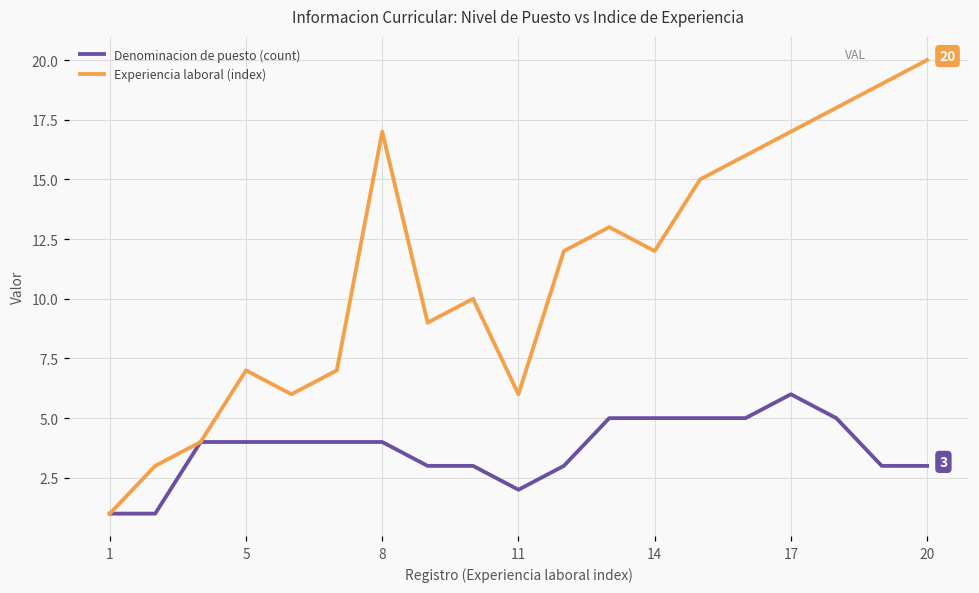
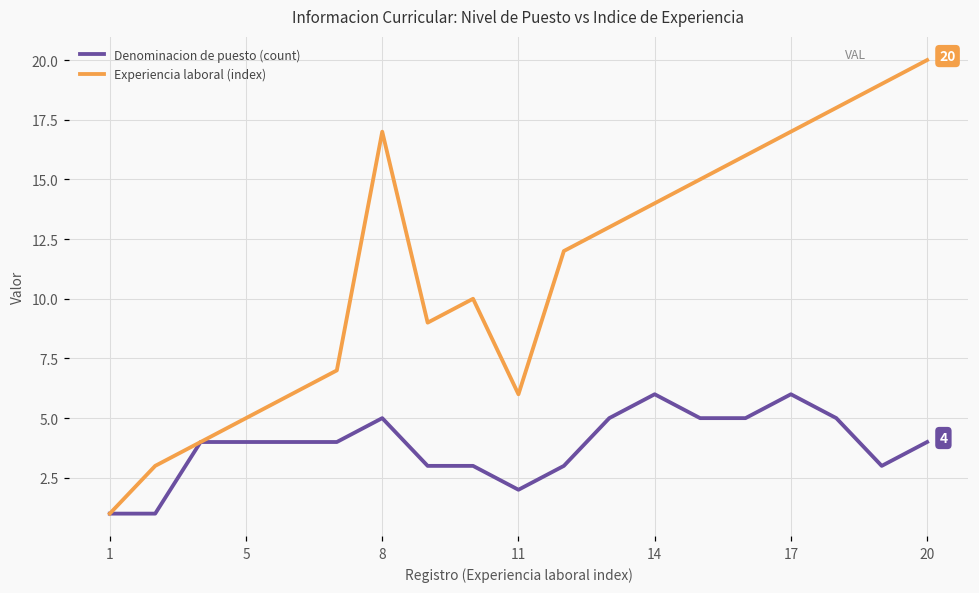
Experiencia laboral (index), 5: 7 -> 5
Denominacion de puesto (count), 8: 4 -> 5
Denominacion de puesto (count), 14: 5 -> 6
Experiencia laboral (index), 14: 12 -> 14
Denominacion de puesto (count), 20: 3 -> 4
